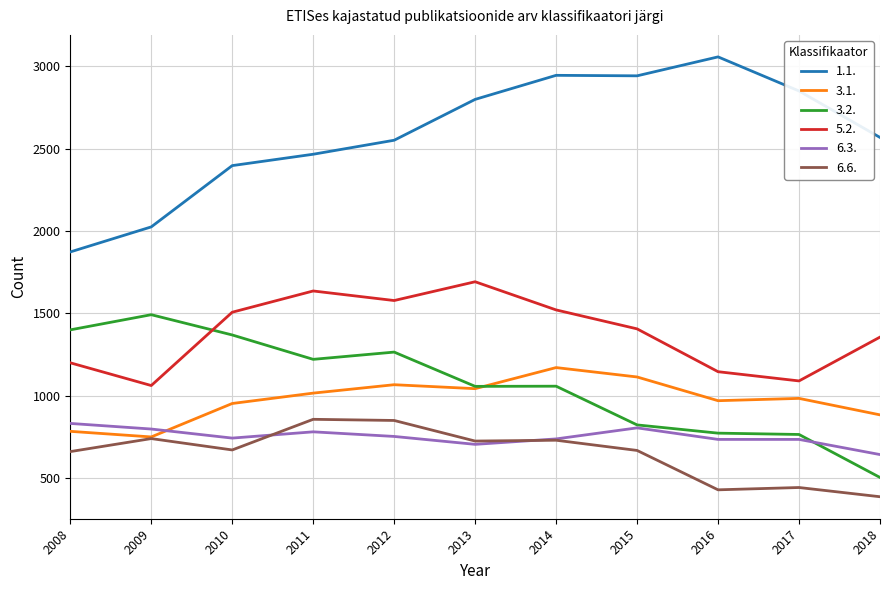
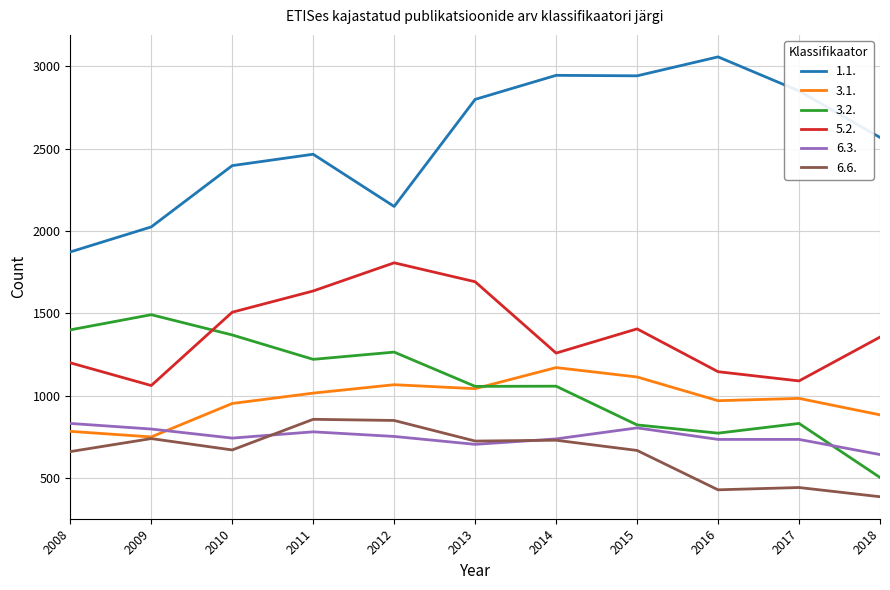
1.1., 2012: 2550 -> 2150
5.2., 2012: 1580 -> 1810
5.2., 2014: 1520 -> 1260
3.2., 2017: 770 -> 830
